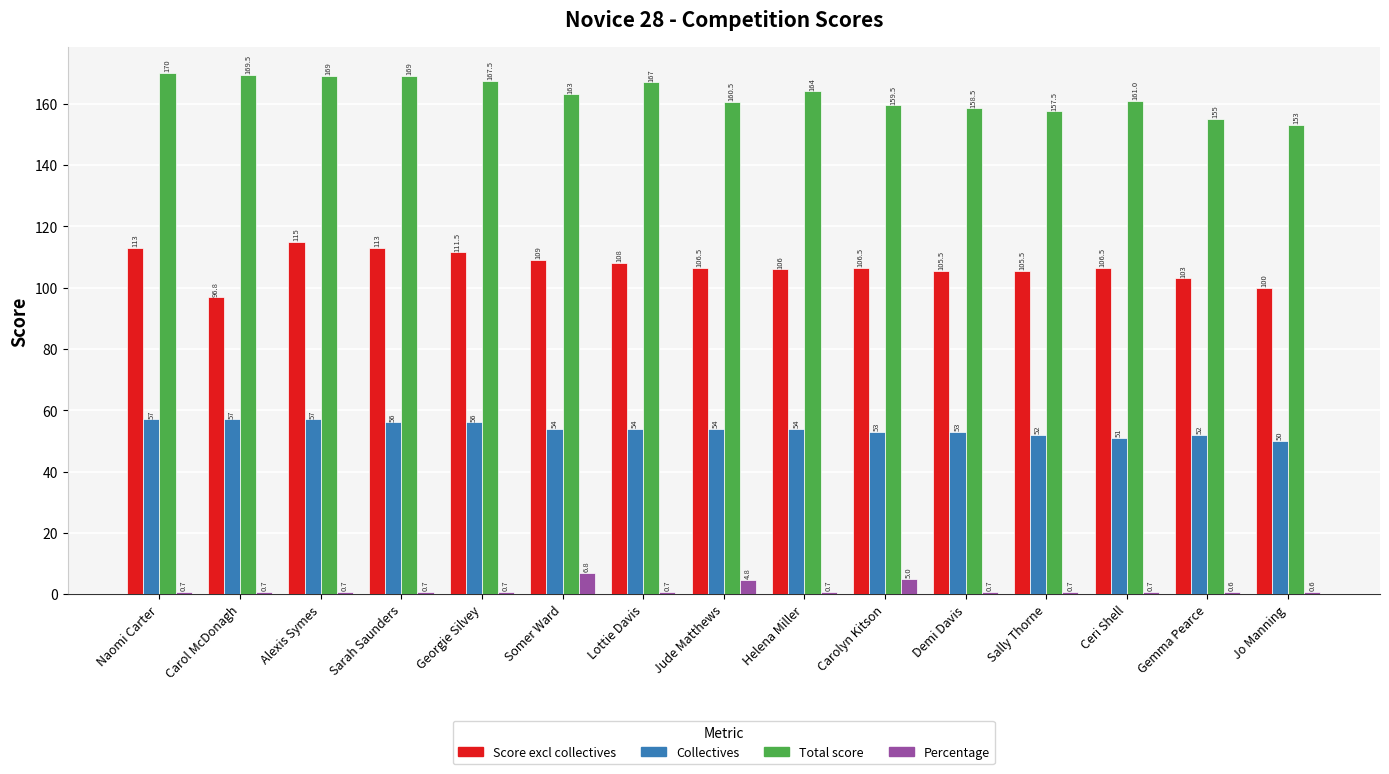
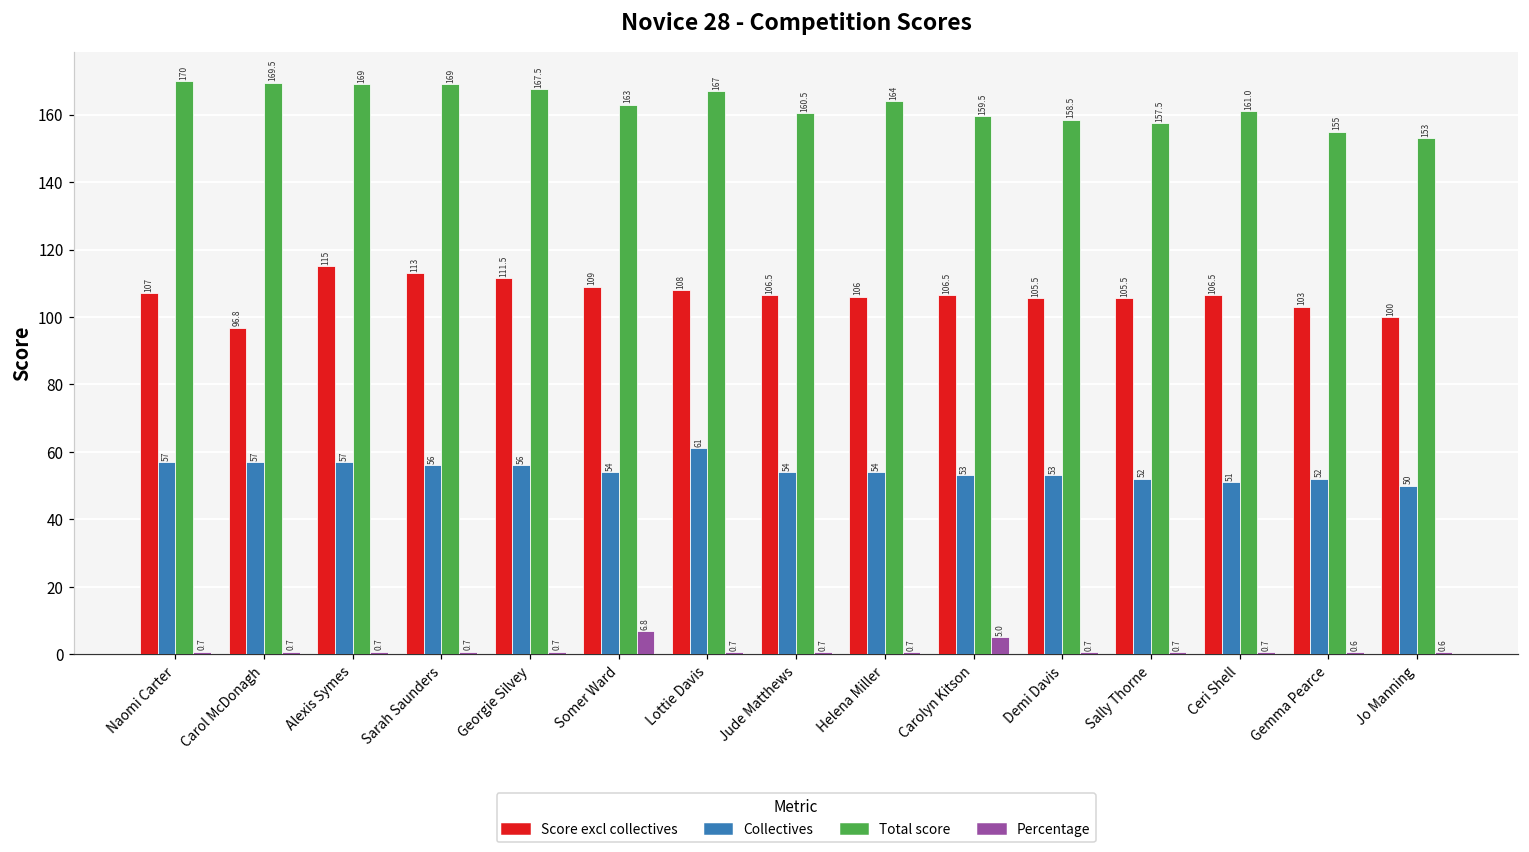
Score excl collectives, Naomi Carter: 113 -> 107
Collectives, Lottie Davis: 54 -> 61
Percentage, Jude Matthews: 4.8 -> 0.7
